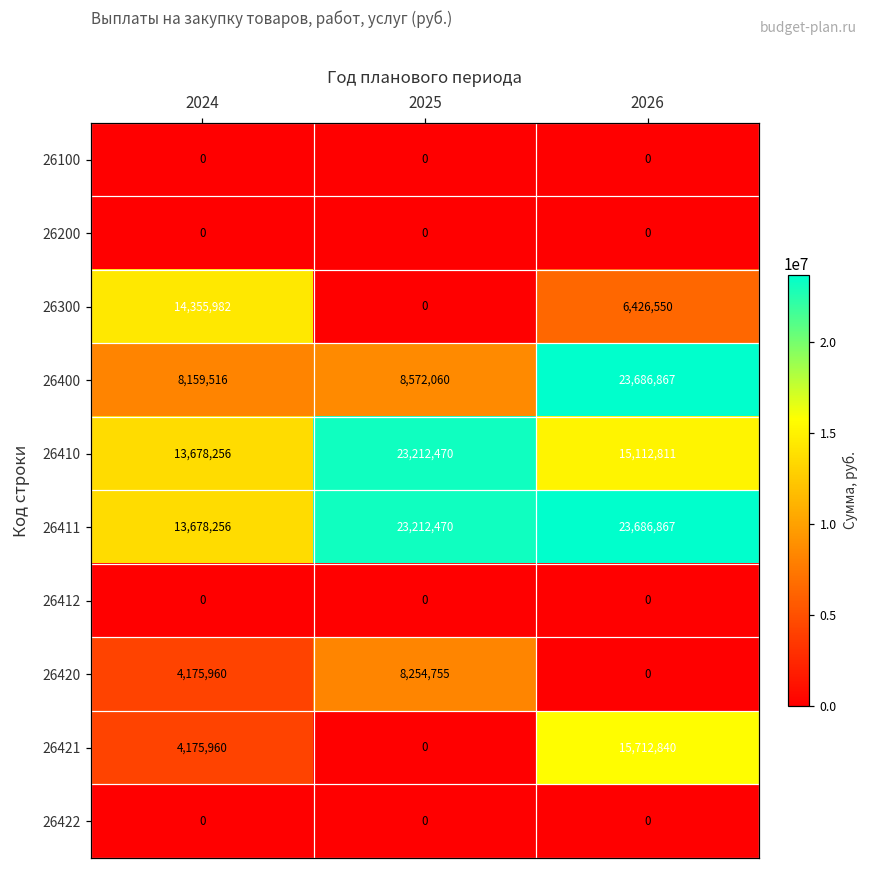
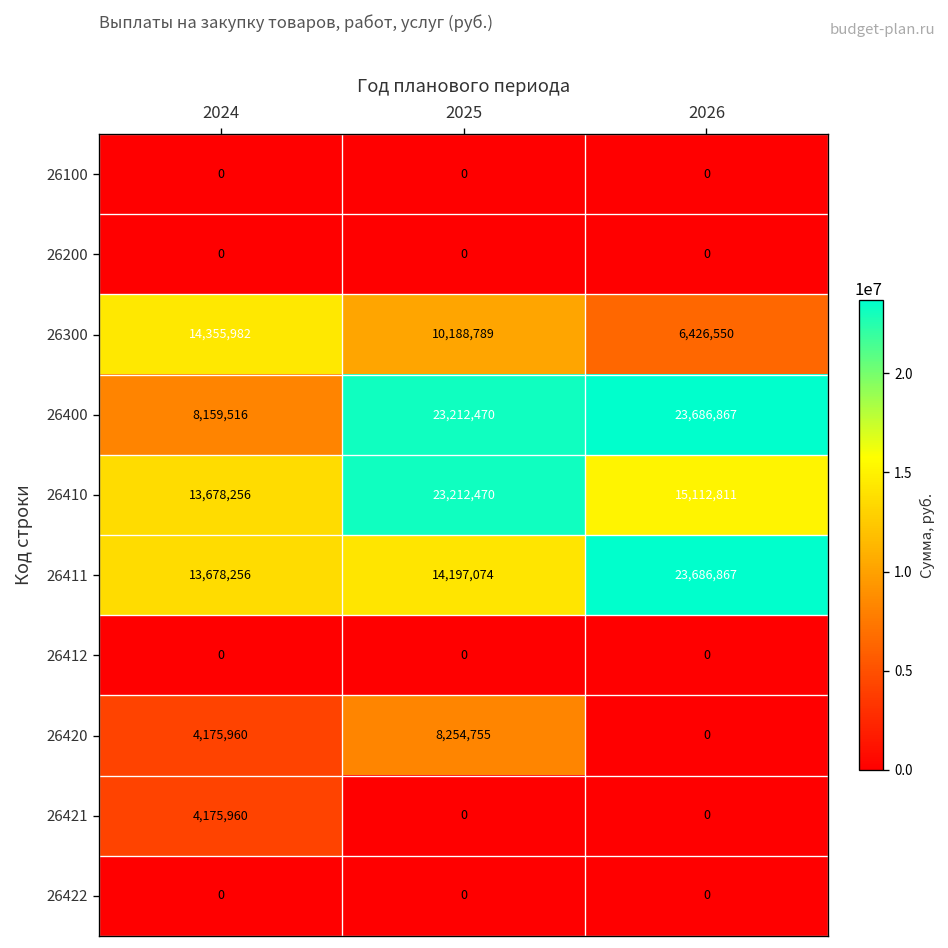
26300, 2025: 0 -> 10,188,789
26400, 2025: 8,572,060 -> 23,212,470
26411, 2025: 23,212,470 -> 14,197,074
26421, 2026: 15,712,840 -> 0
